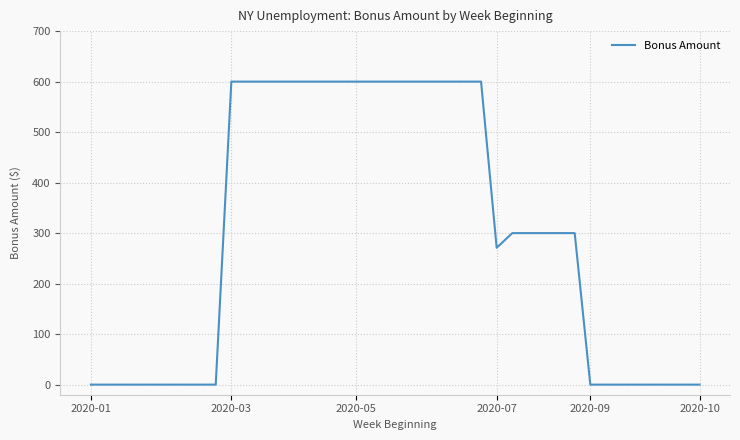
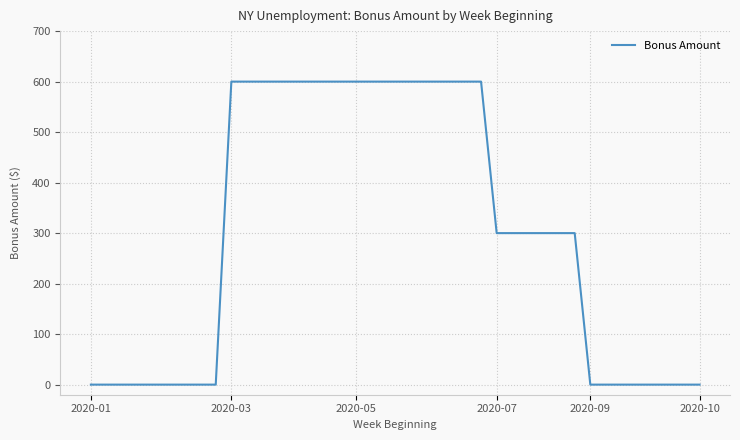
2020-07: 270 -> 300
